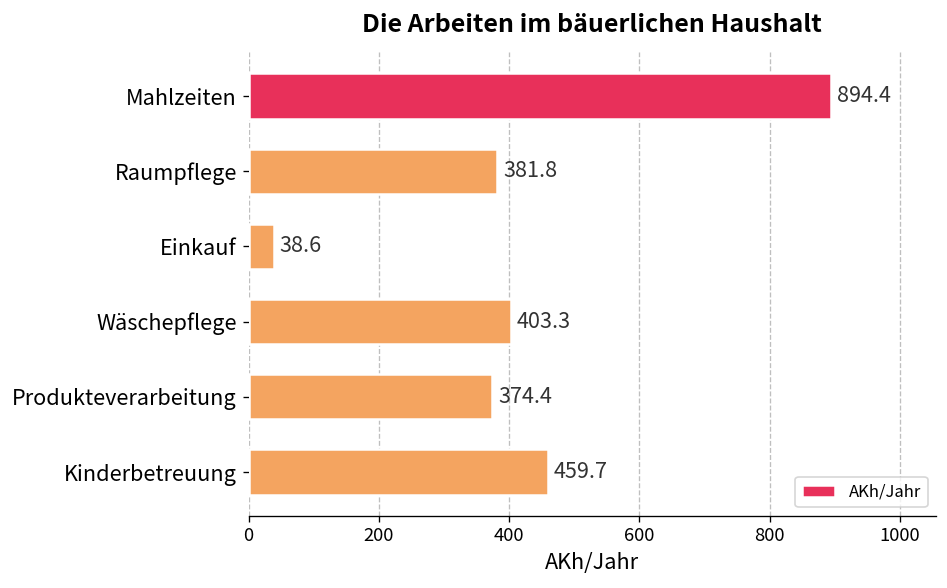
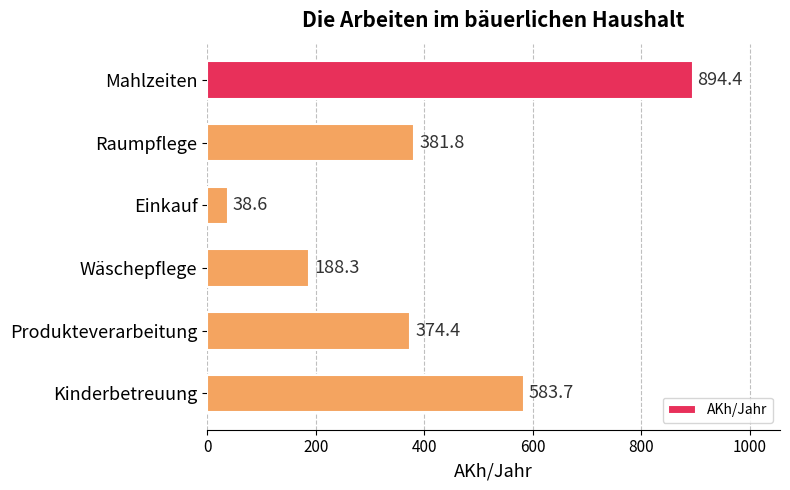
Wäschepflege: 403.3 -> 188.3
Kinderbetreuung: 459.7 -> 583.7
